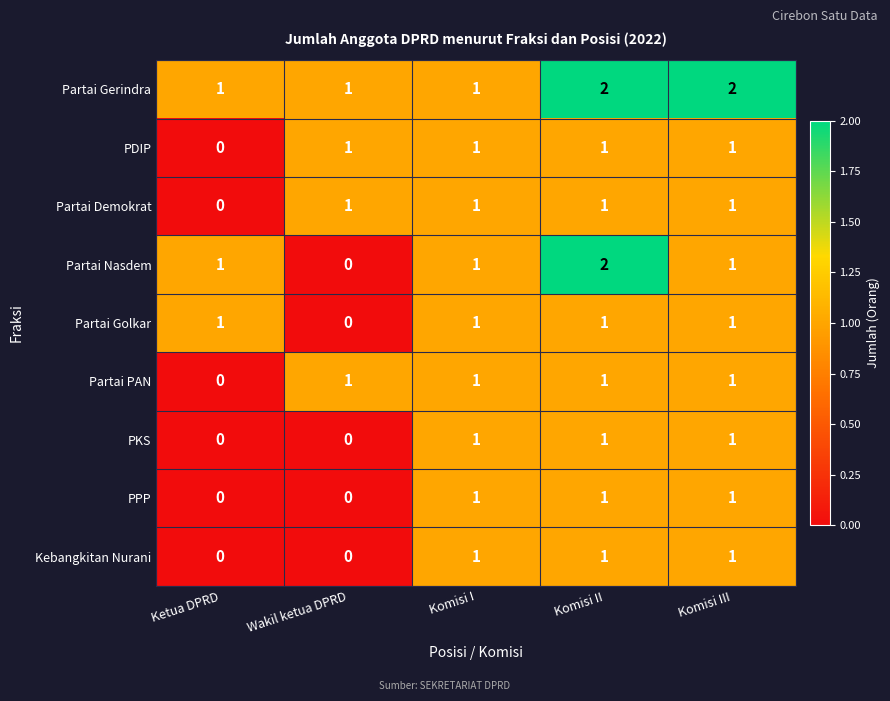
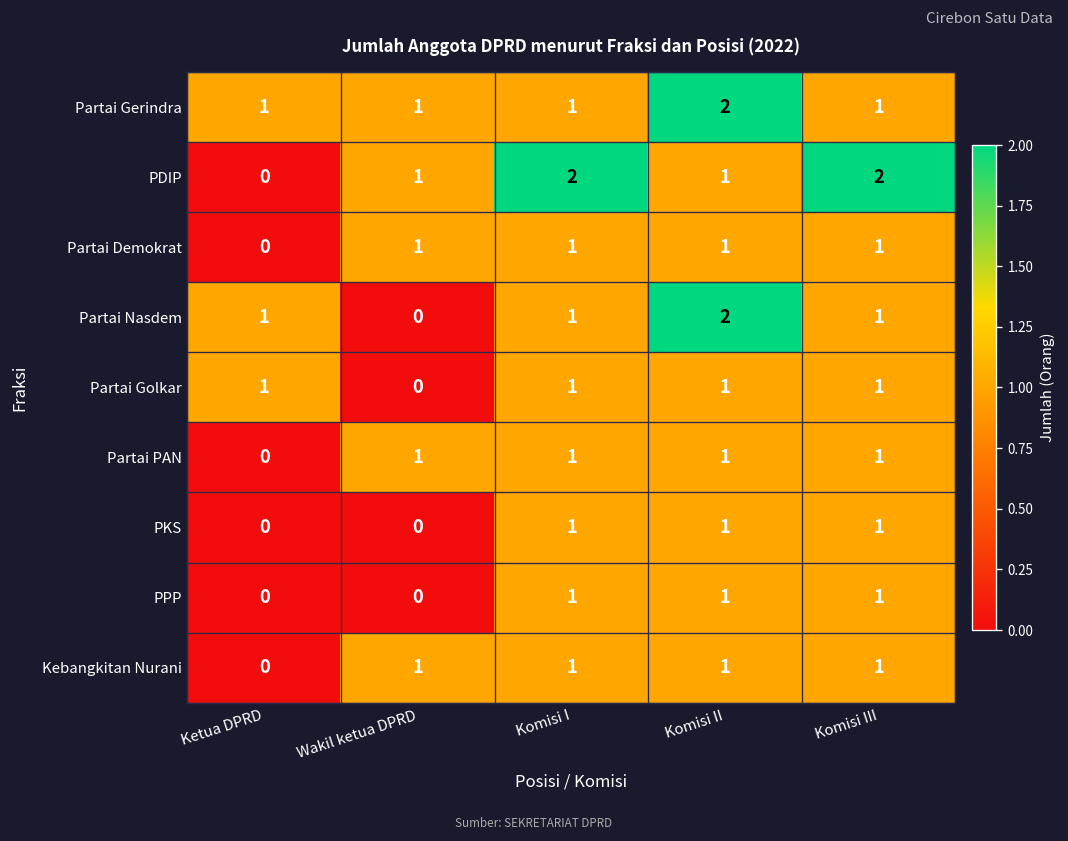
Partai Gerindra, Komisi III: 2 -> 1
PDIP, Komisi I: 1 -> 2
PDIP, Komisi III: 1 -> 2
Kebangkitan Nurani, Wakil ketua DPRD: 0 -> 1
